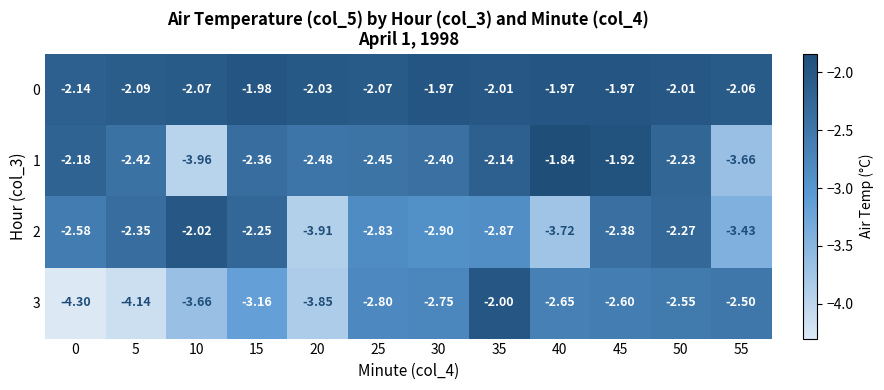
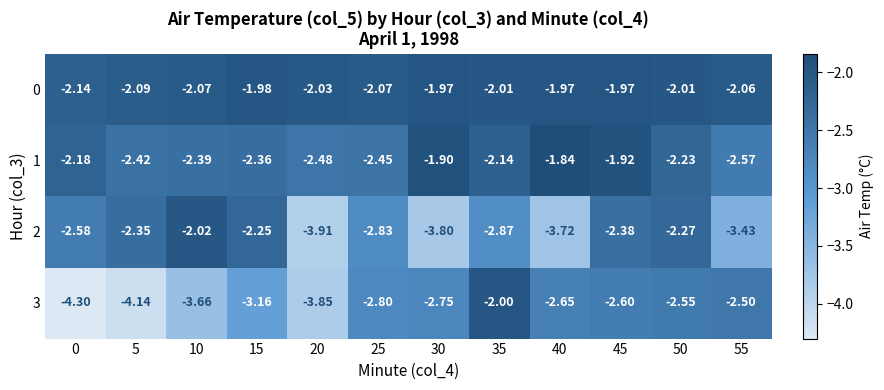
1, 10: -3.96 -> -2.39
1, 30: -2.40 -> -1.90
1, 55: -3.66 -> -2.57
2, 30: -2.90 -> -3.80
